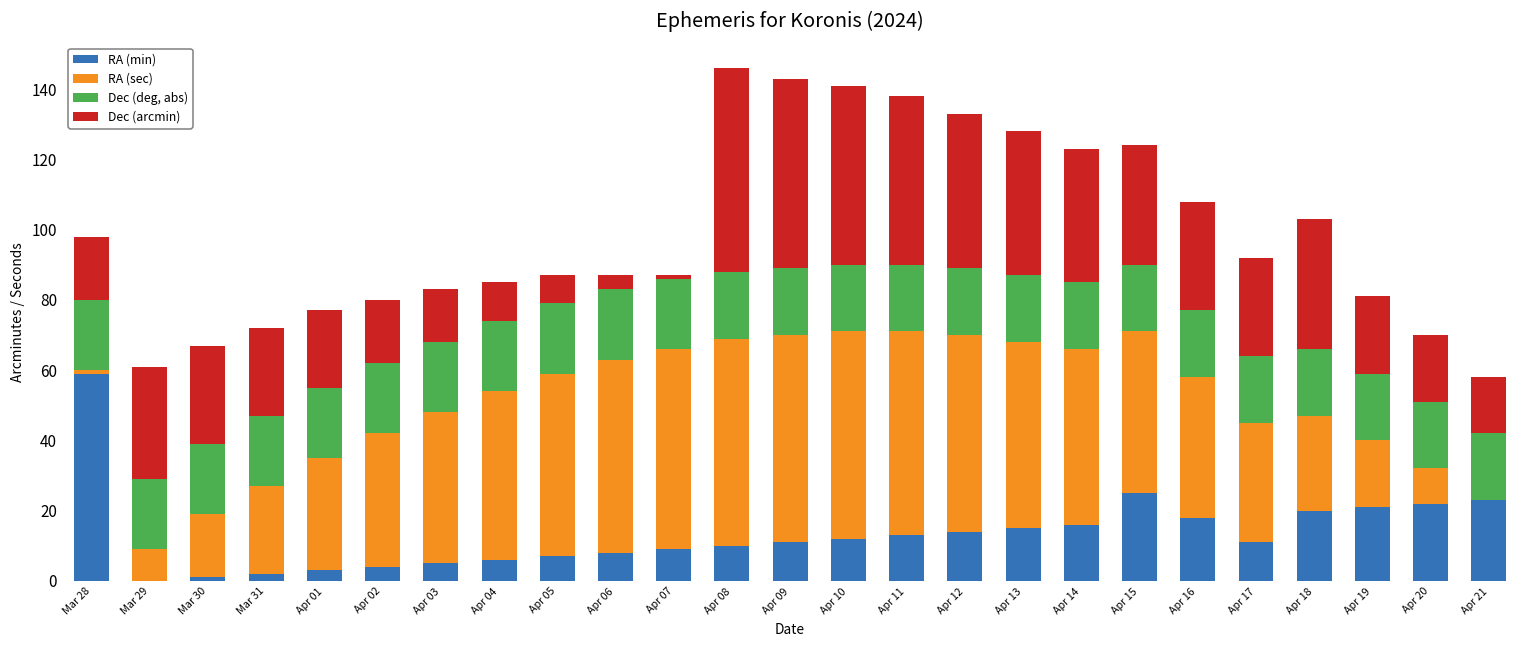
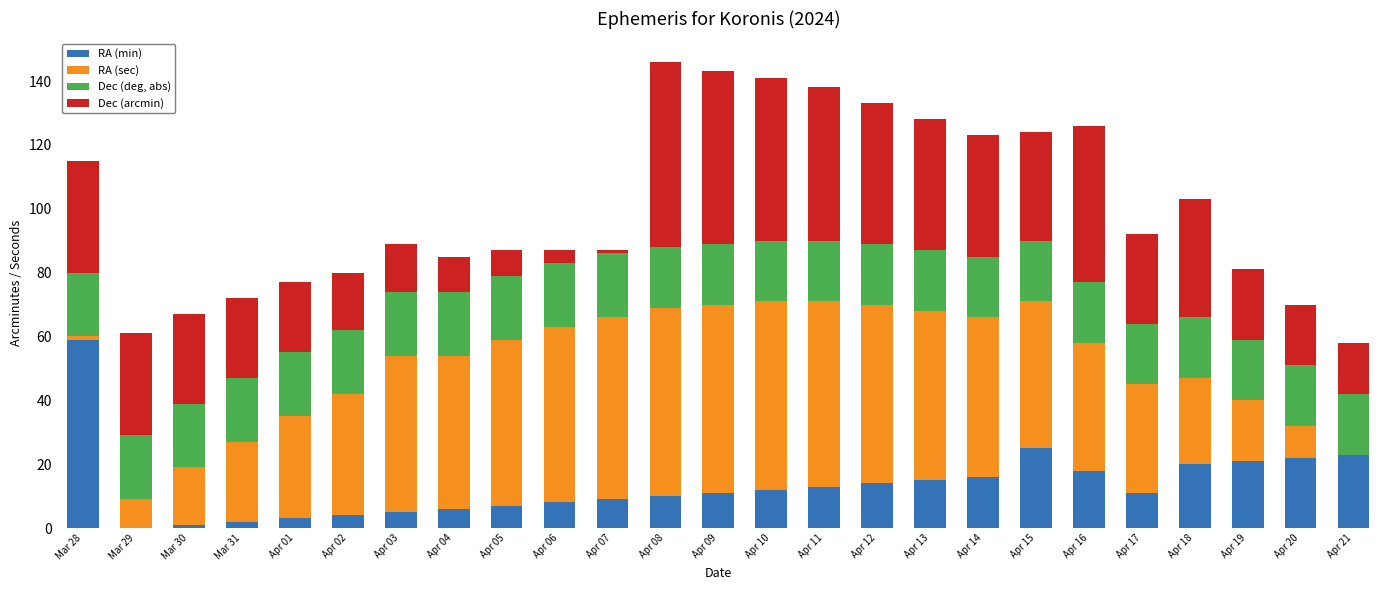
Dec (arcmin), Mar 28: 18 -> 35
RA (sec), Apr 03: 43 -> 49
Dec (arcmin), Apr 16: 31 -> 49
